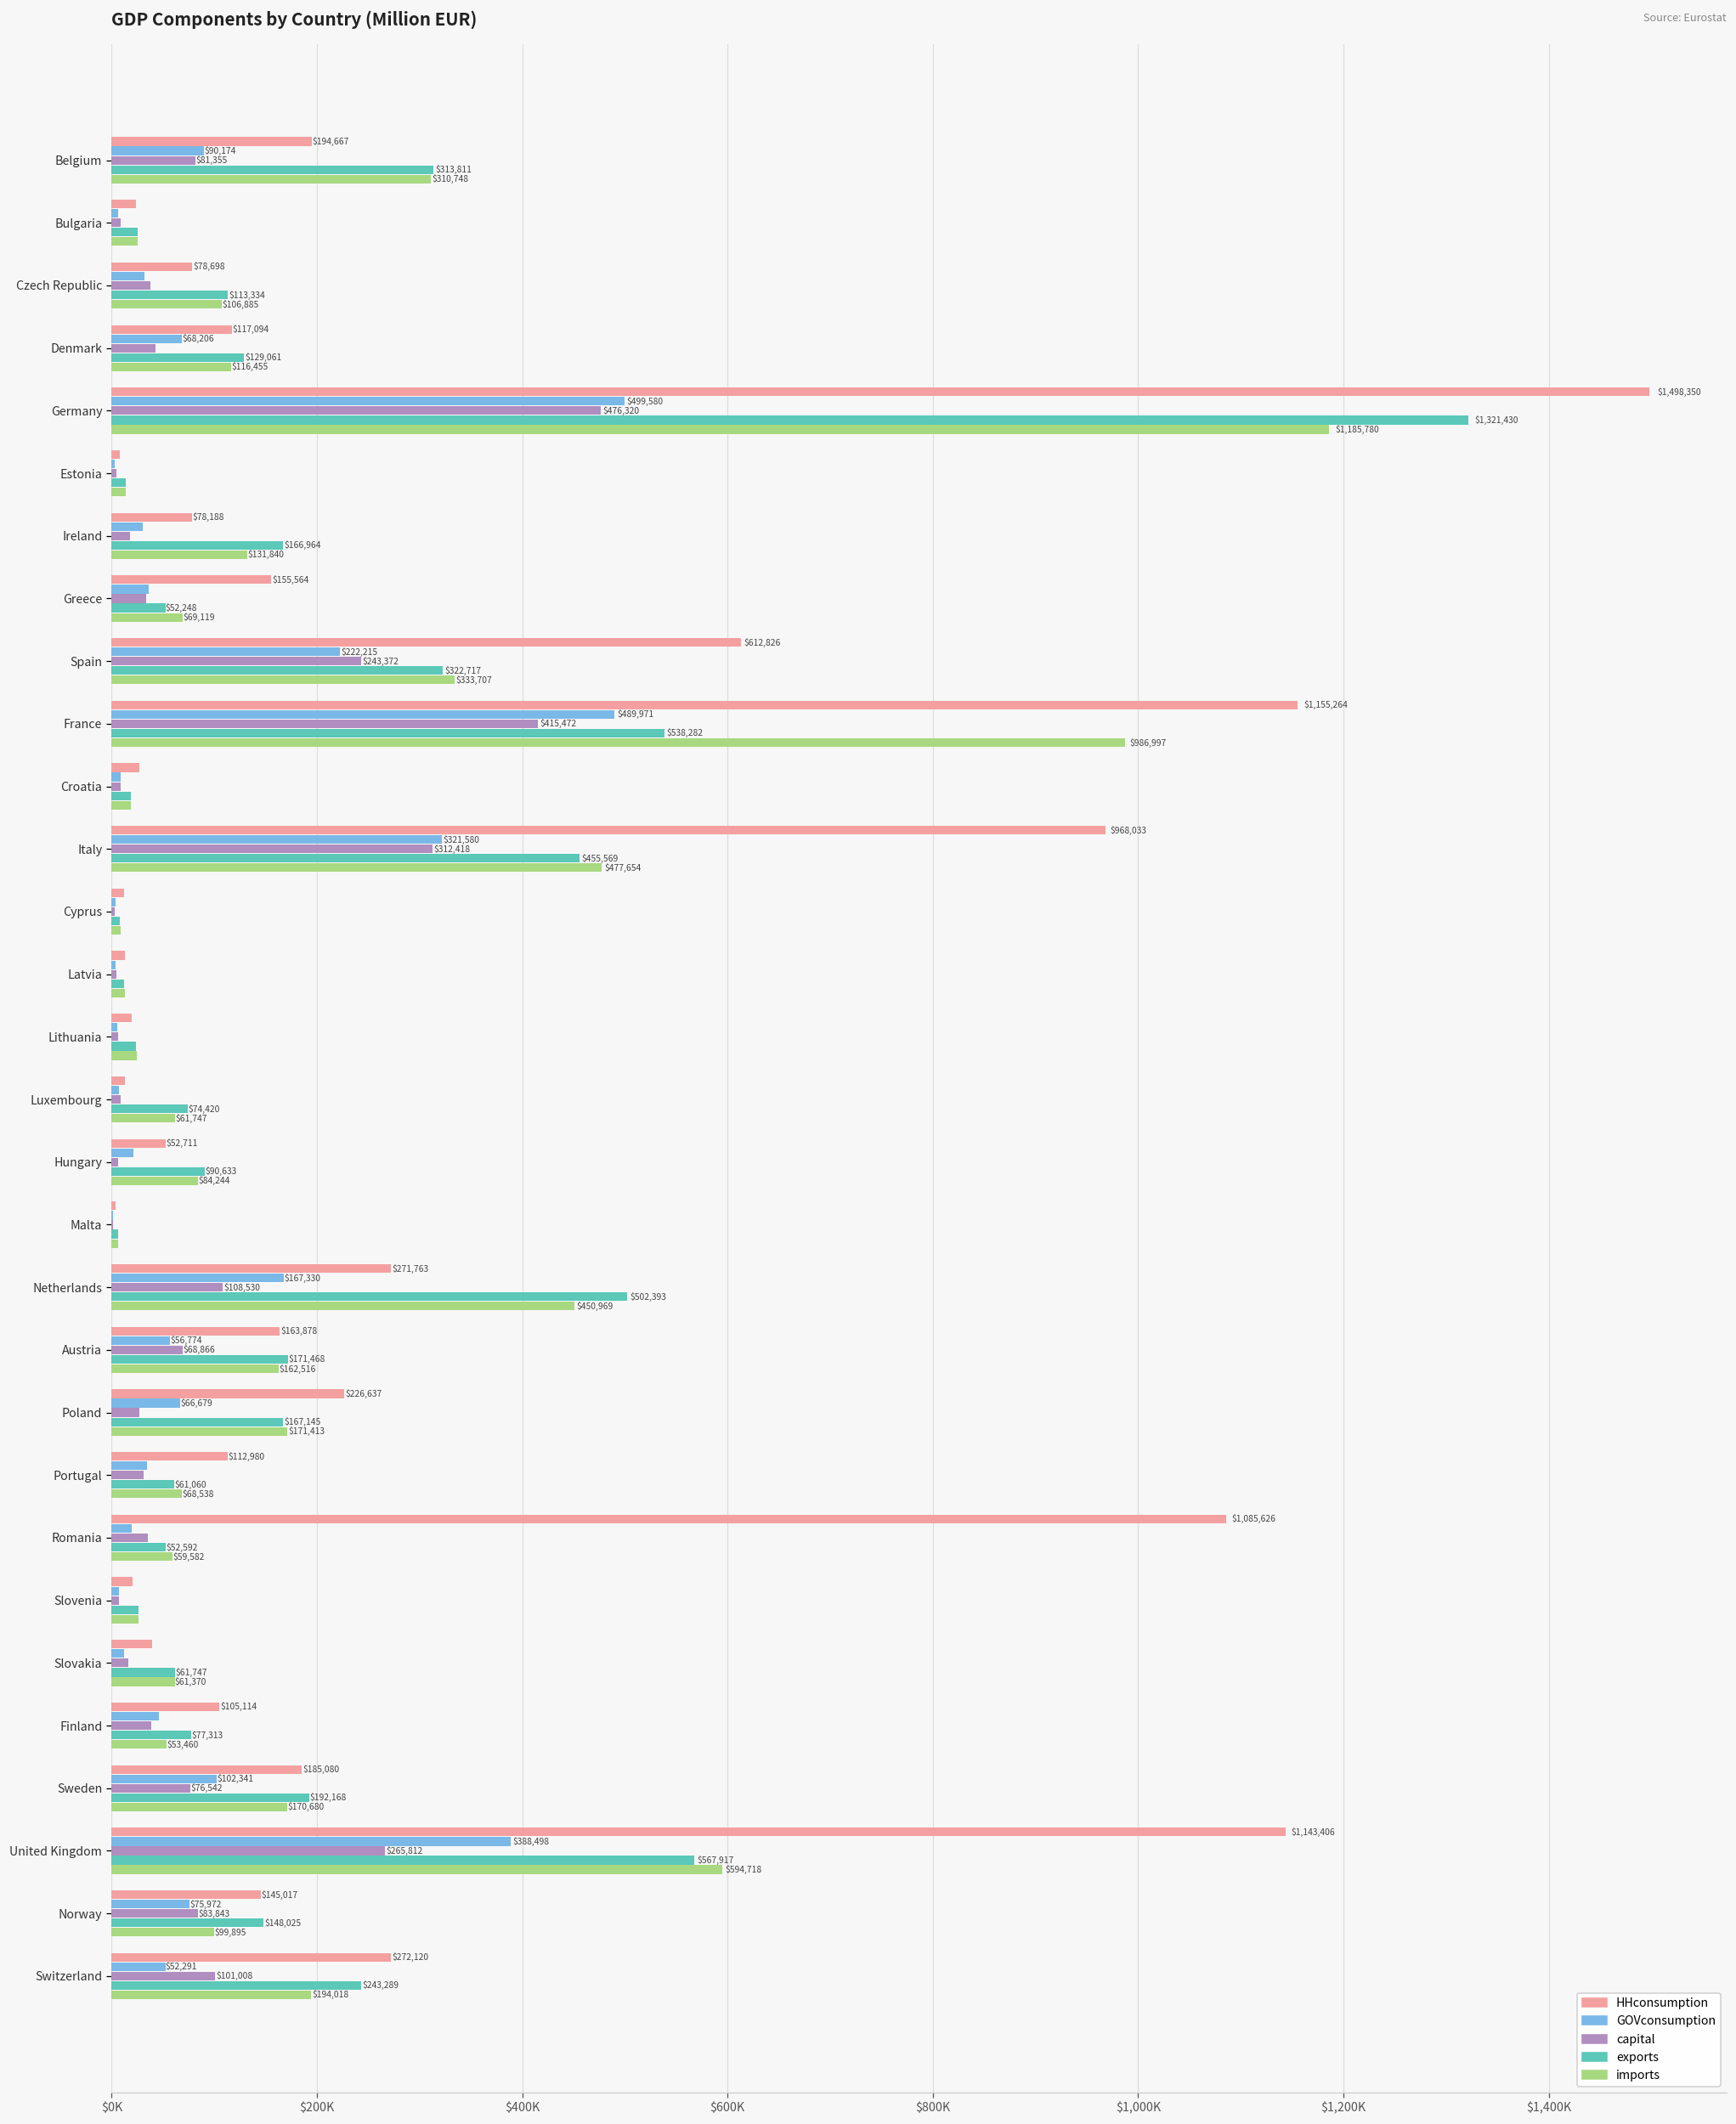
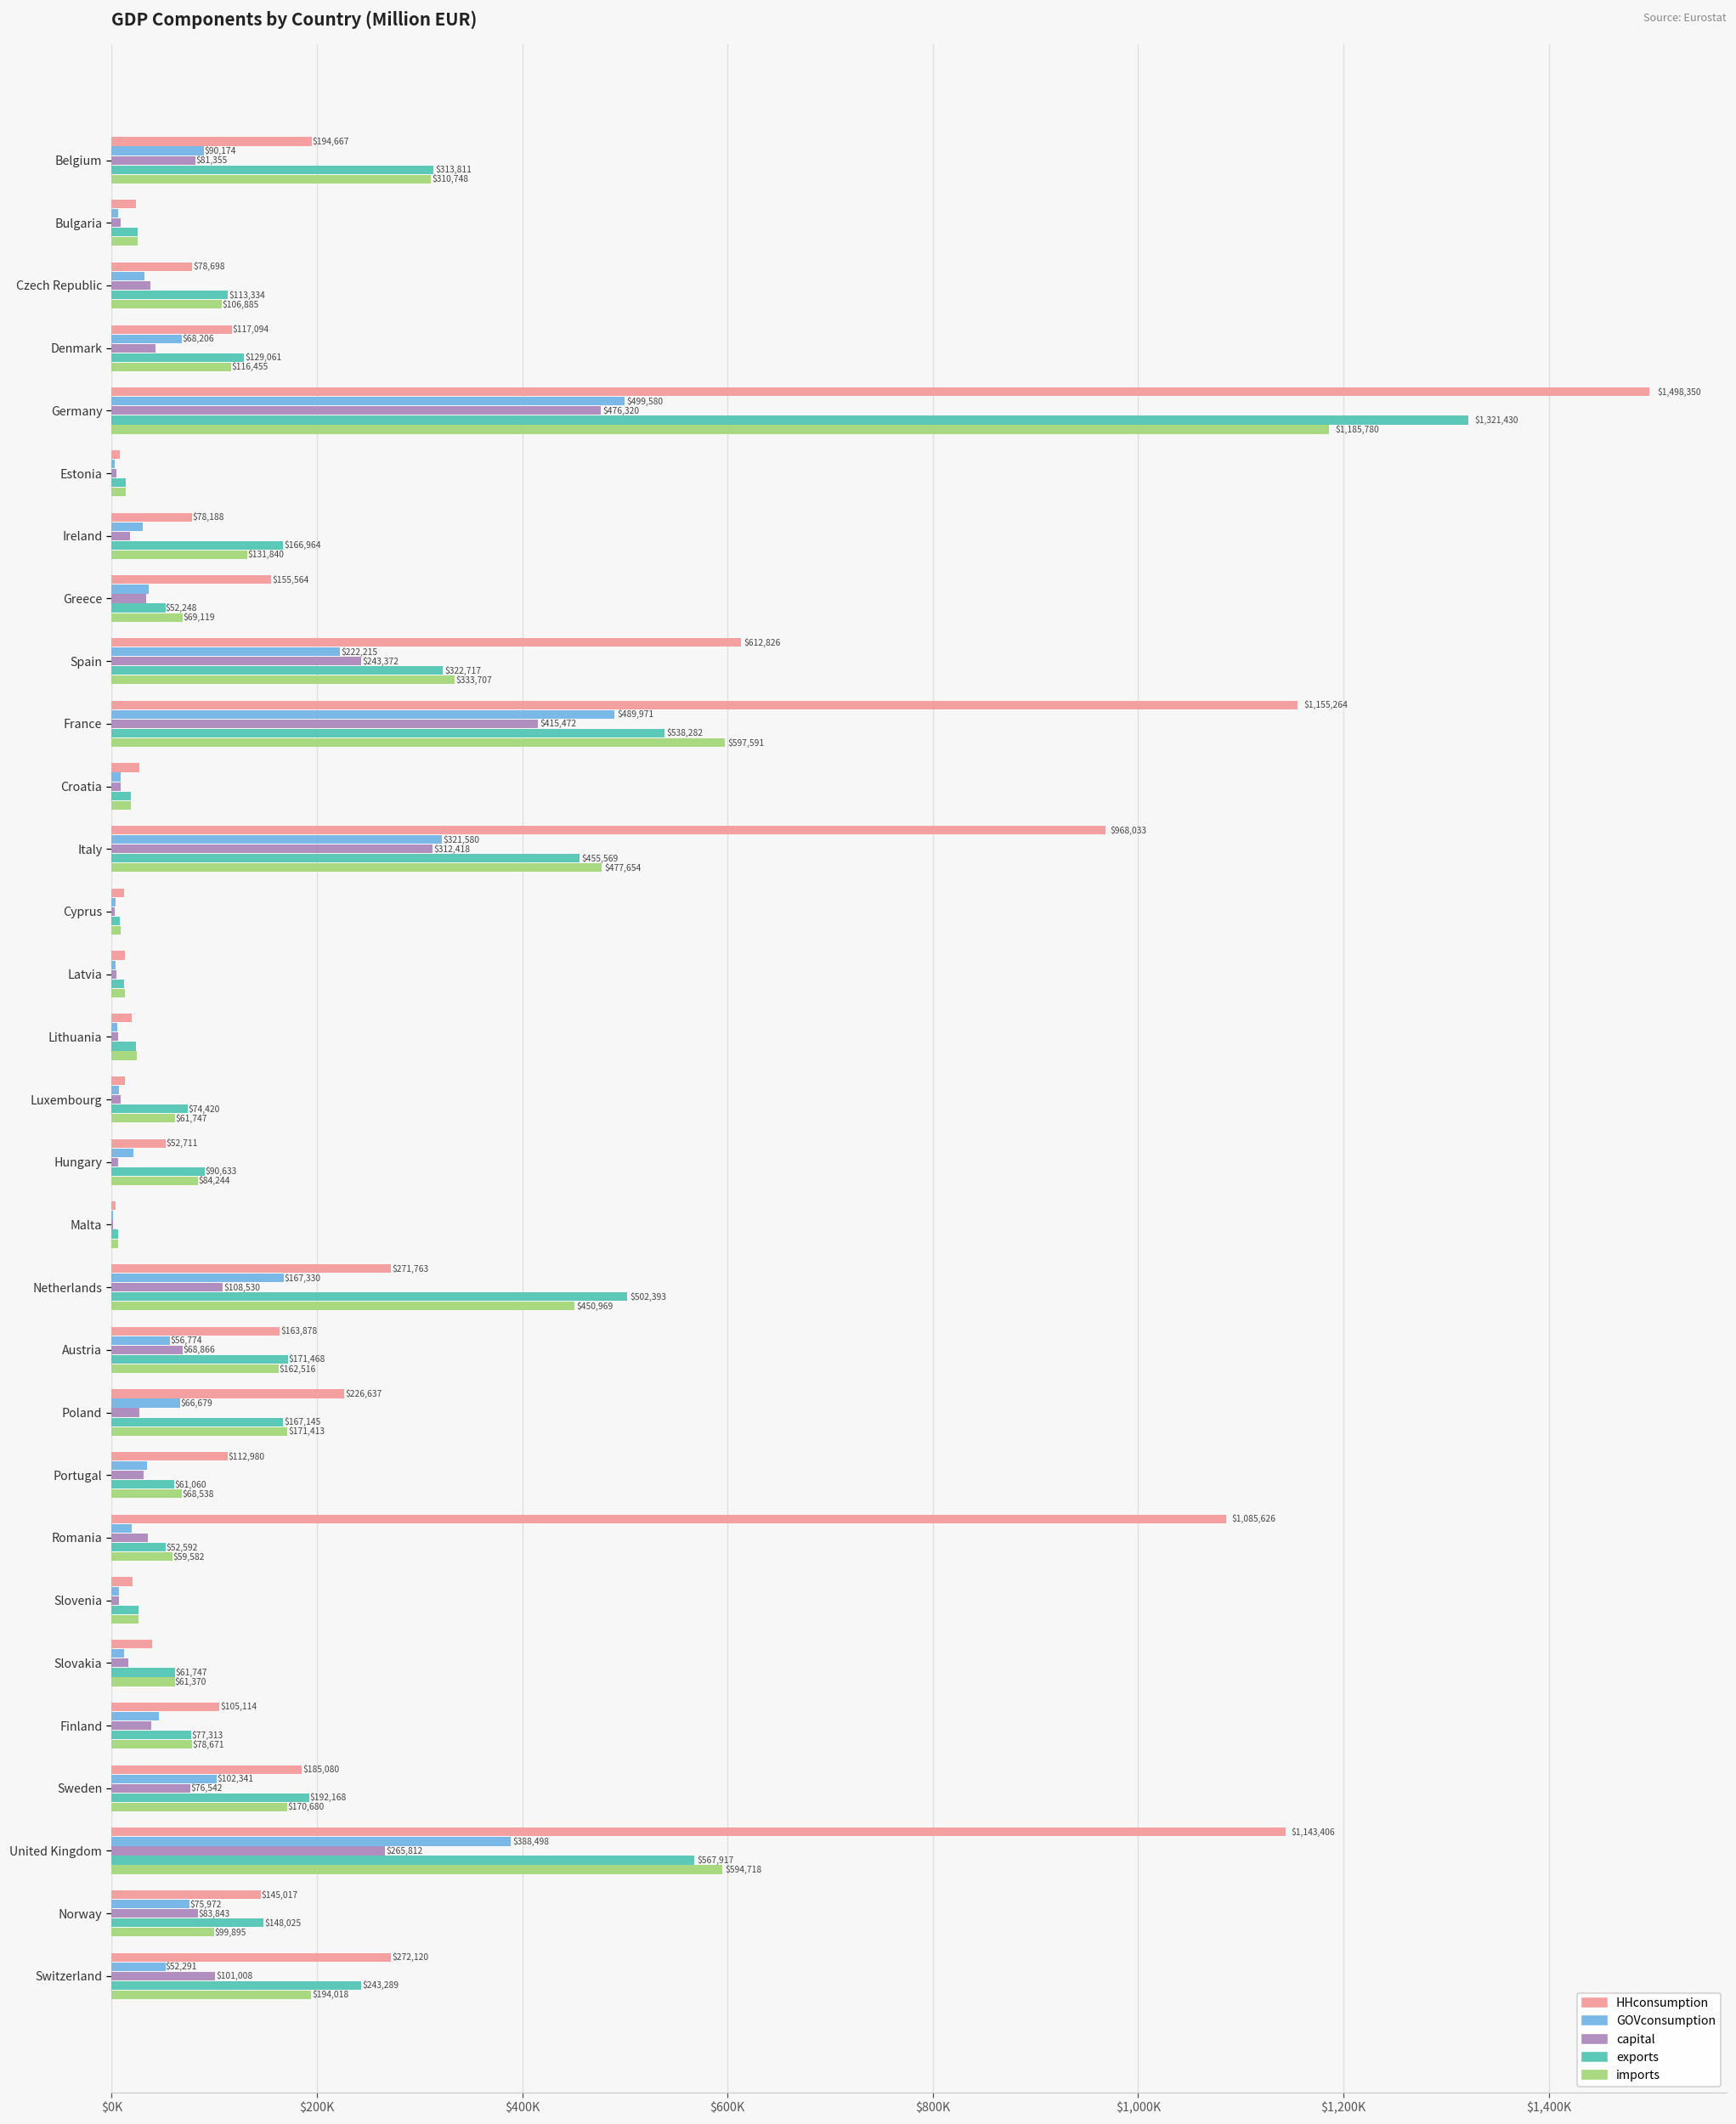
imports, France: $986,997 -> $597,591
imports, Finland: $53,460 -> $78,671
